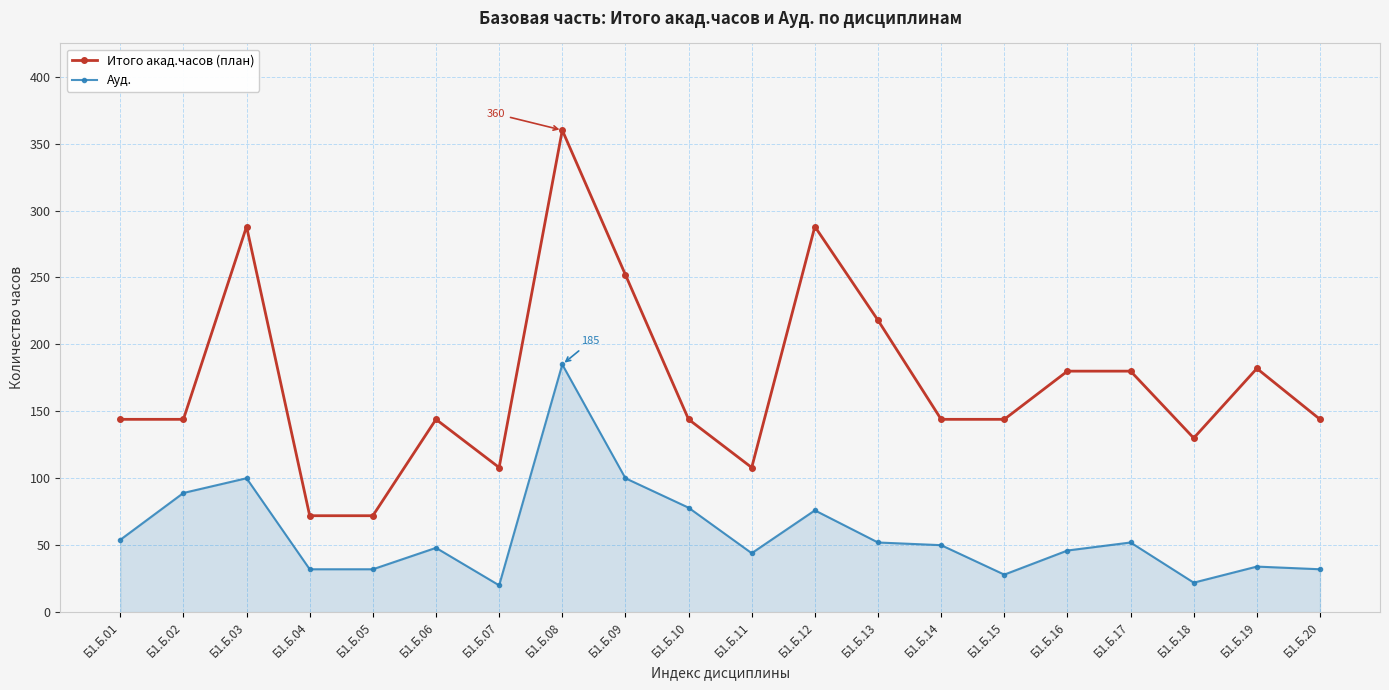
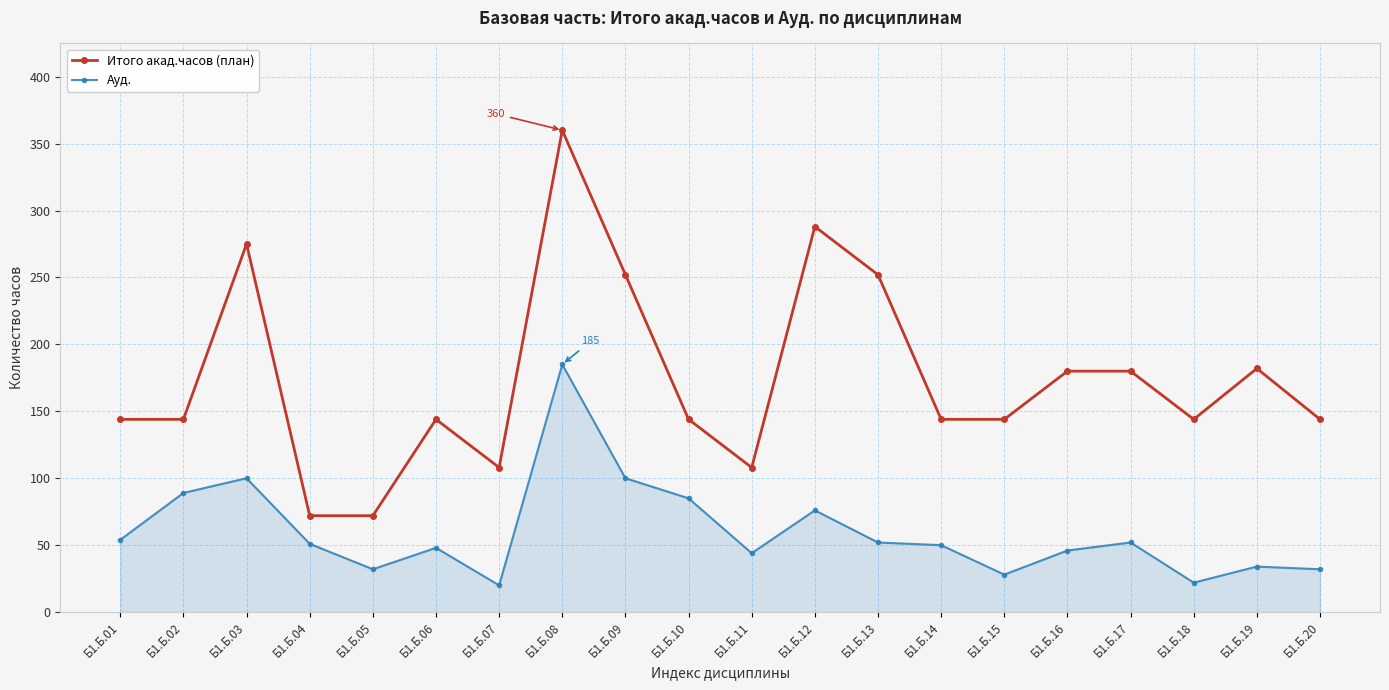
Итого акад.часов (план), Б1.Б.03: 288 -> 275
Ауд., Б1.Б.04: 32 -> 51
Ауд., Б1.Б.10: 78 -> 85
Итого акад.часов (план), Б1.Б.13: 218 -> 252
Итого акад.часов (план), Б1.Б.18: 130 -> 144
